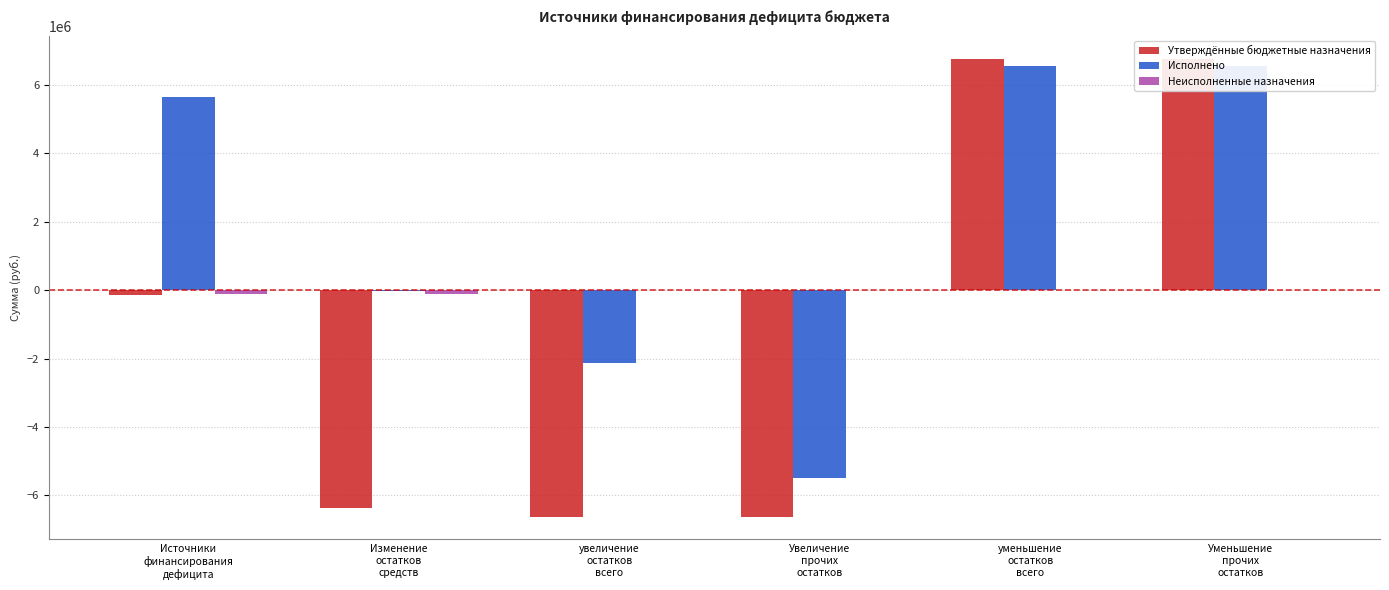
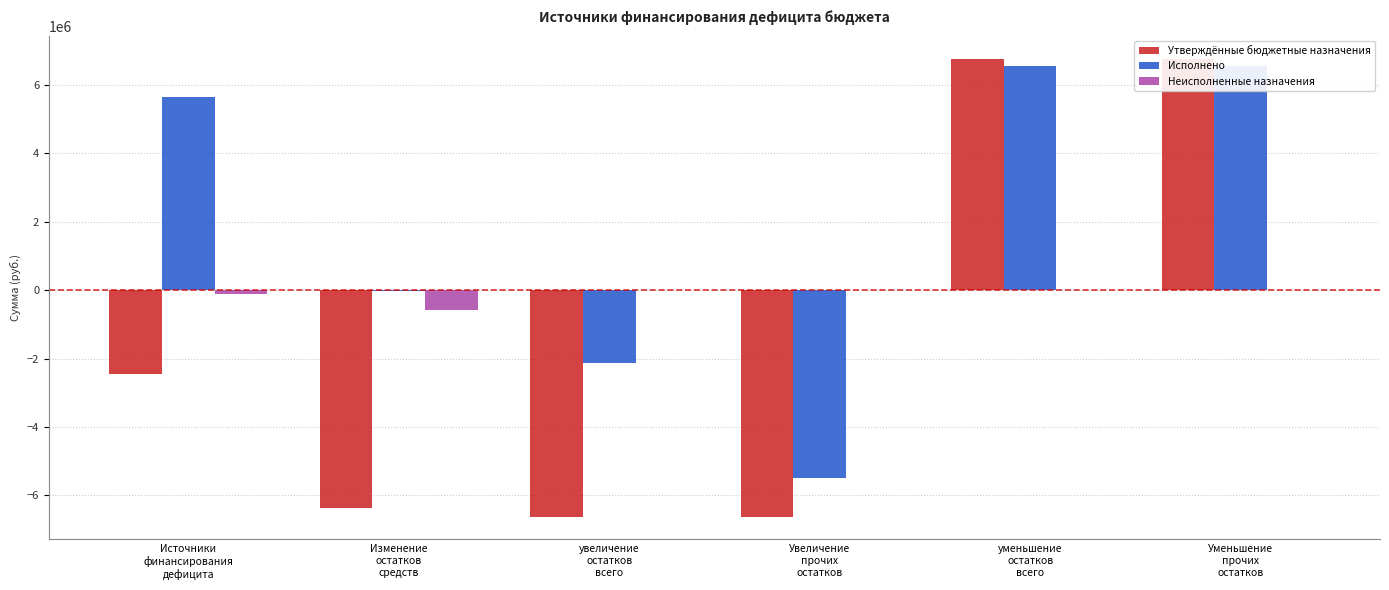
Утверждённые бюджетные назначения, Источники финансирования дефицита: -100000 -> -2400000
Неисполненные назначения, Изменение остатков средств: -100000 -> -600000
